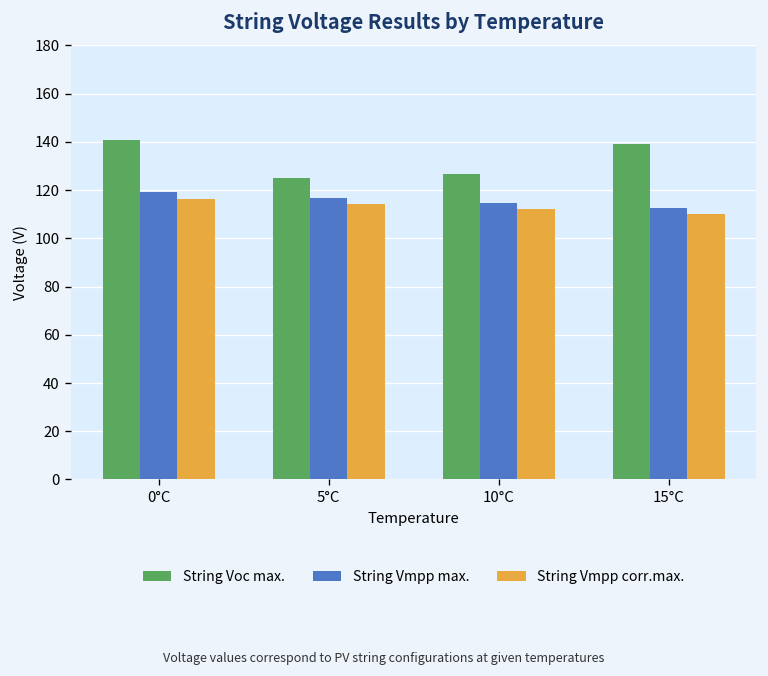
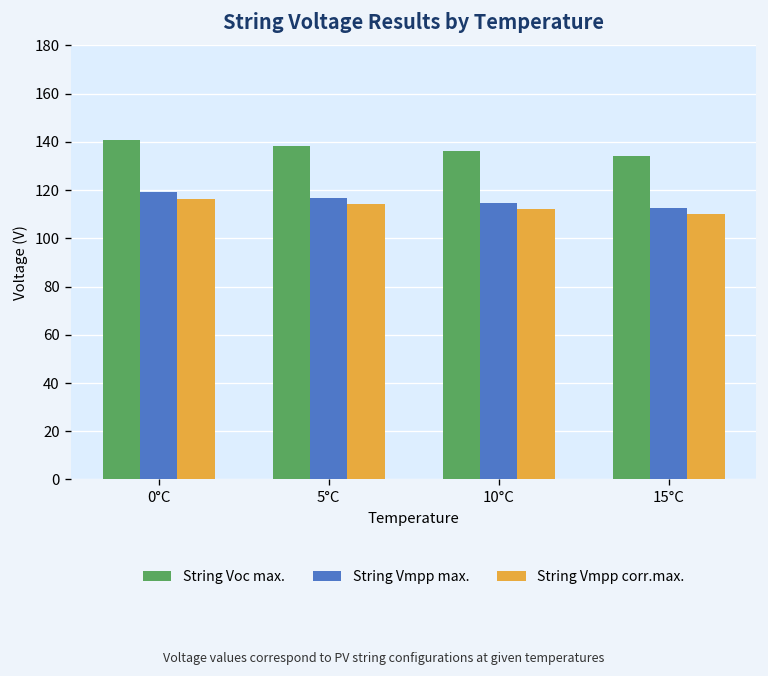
String Voc max., 5°C: 125 -> 138
String Voc max., 10°C: 127 -> 136
String Voc max., 15°C: 139 -> 134
